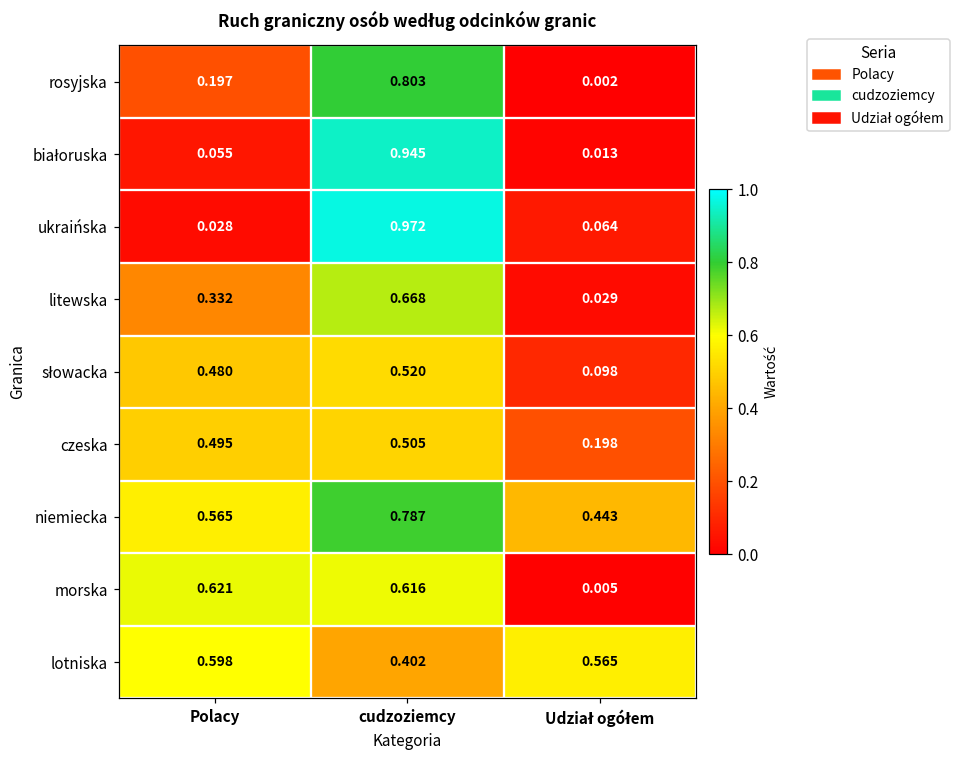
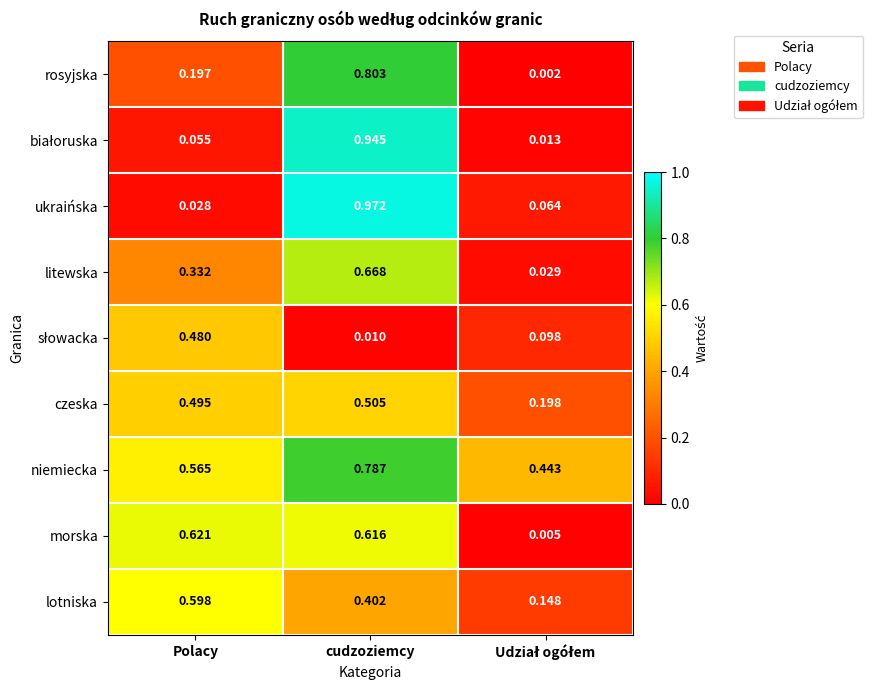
słowacka, cudzoziemcy: 0.520 -> 0.010
lotniska, Udział ogółem: 0.565 -> 0.148
